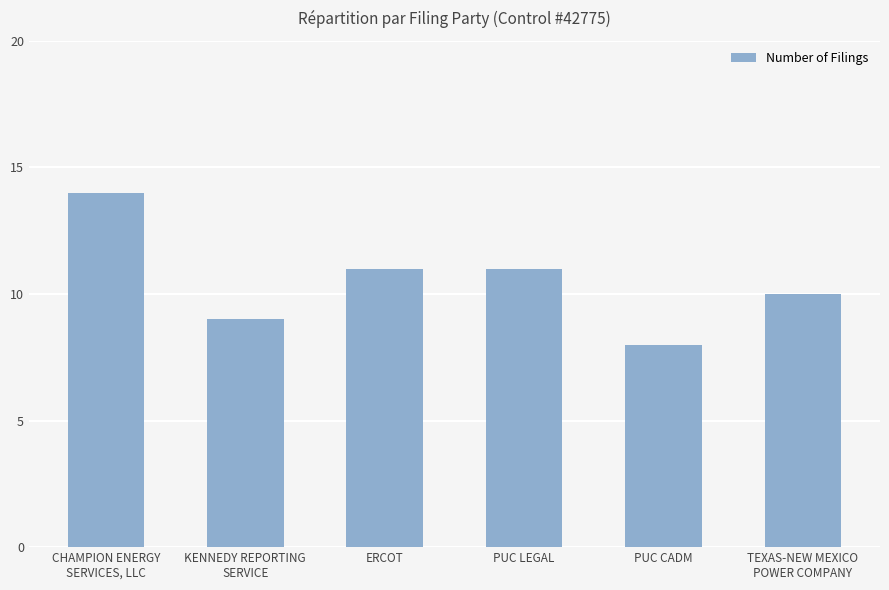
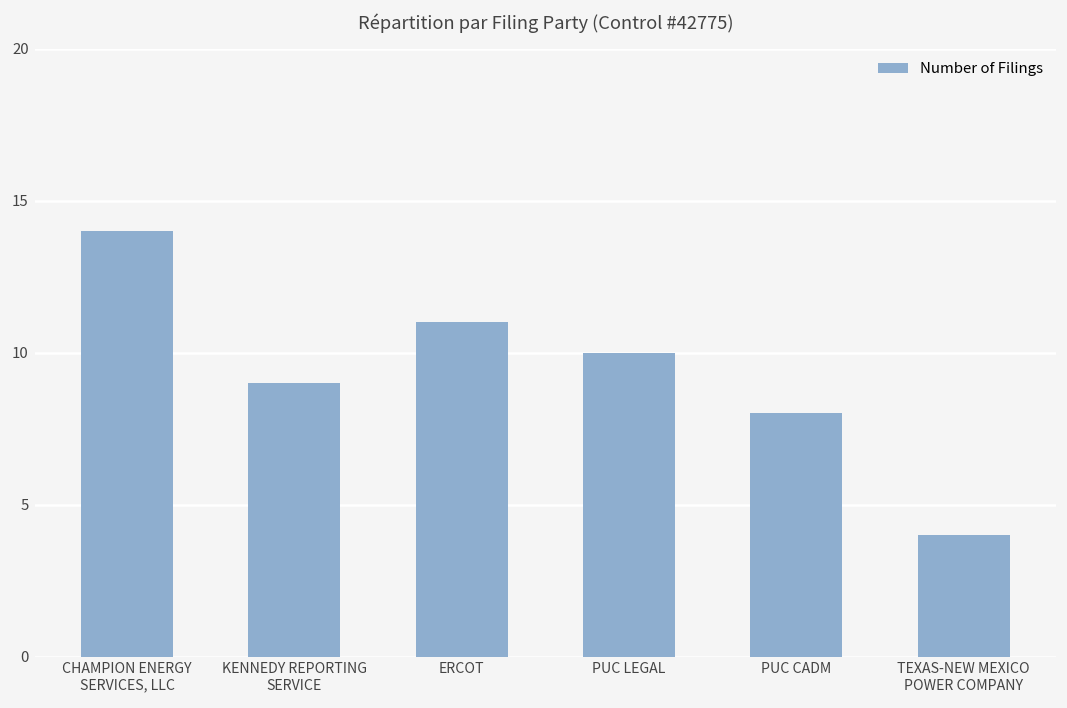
PUC LEGAL: 11 -> 10
TEXAS-NEW MEXICO POWER COMPANY: 10 -> 4
